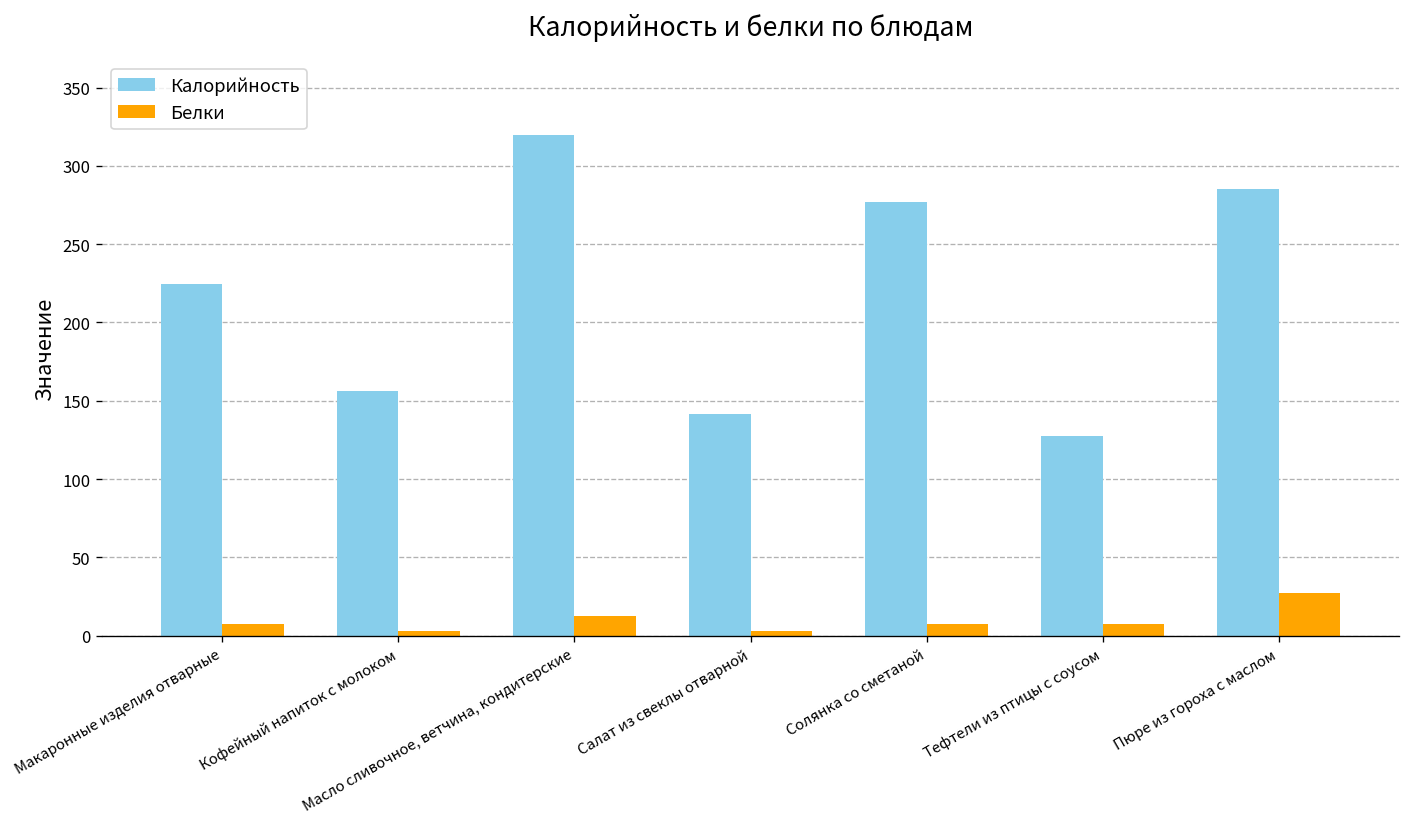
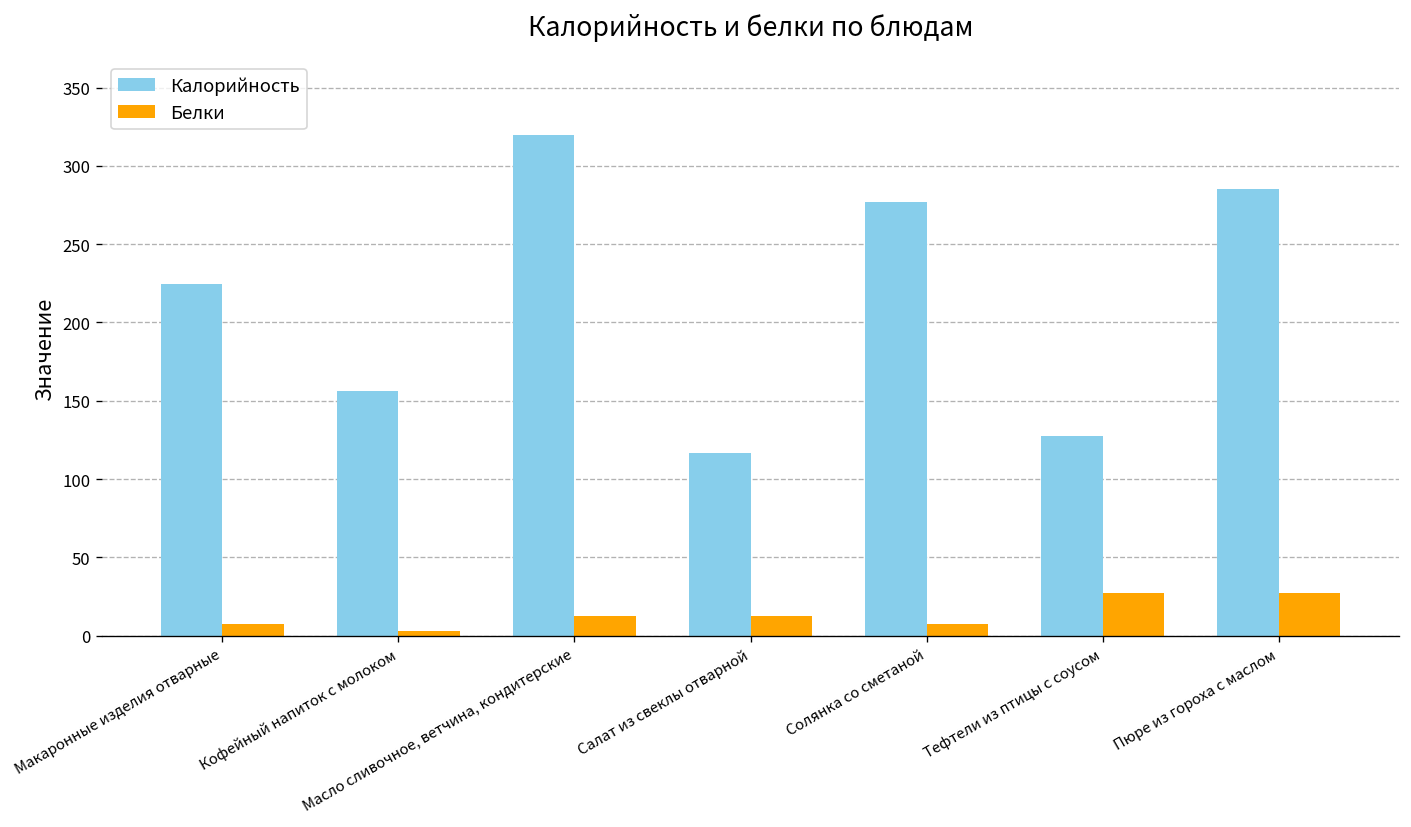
Калорийность, Салат из свеклы отварной: 141 -> 117
Белки, Салат из свеклы отварной: 3 -> 13
Белки, Тефтели из птицы с соусом: 7 -> 27
